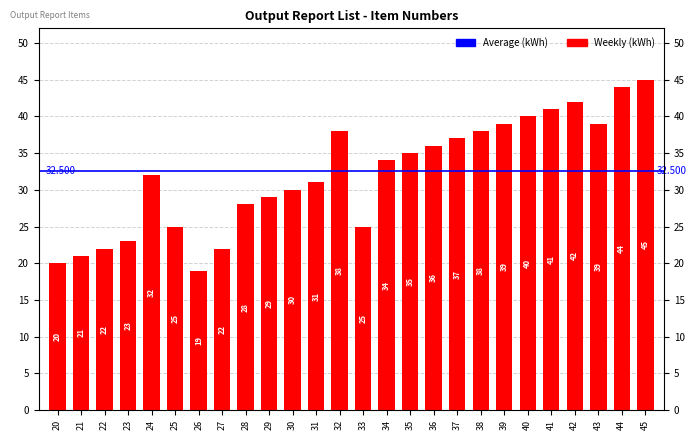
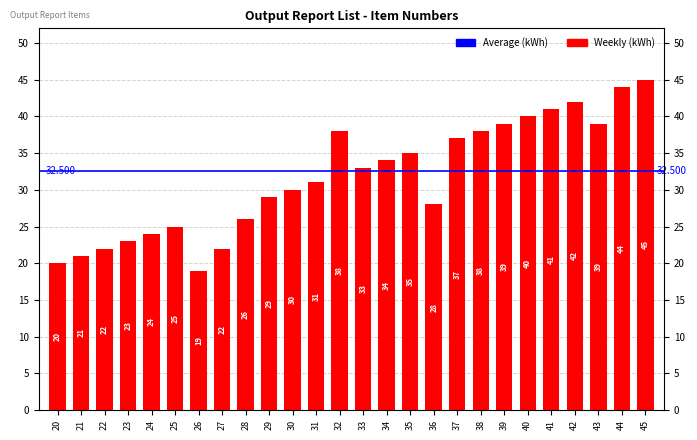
24: 32 -> 24
28: 28 -> 26
33: 25 -> 33
36: 36 -> 28
